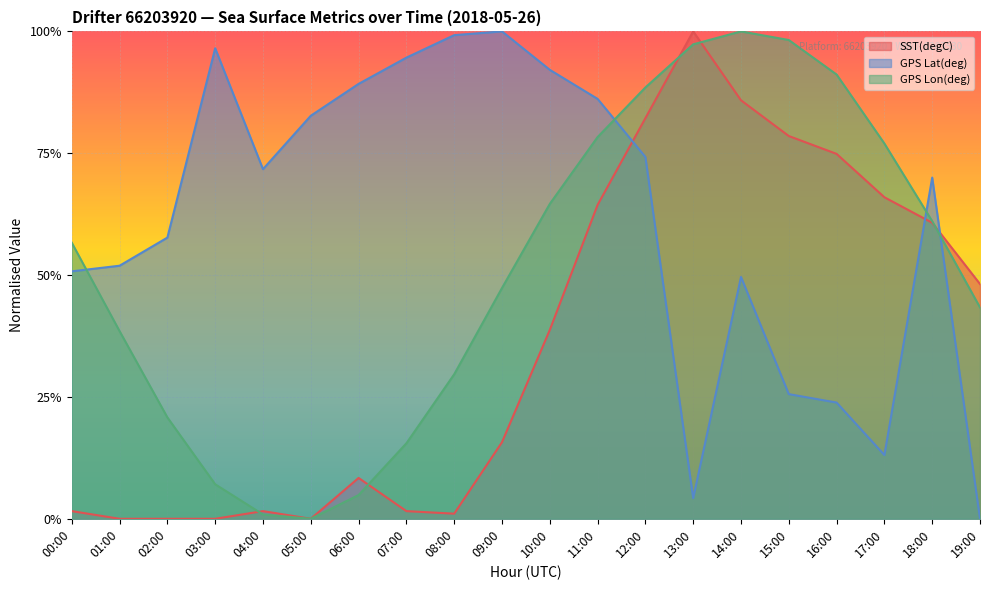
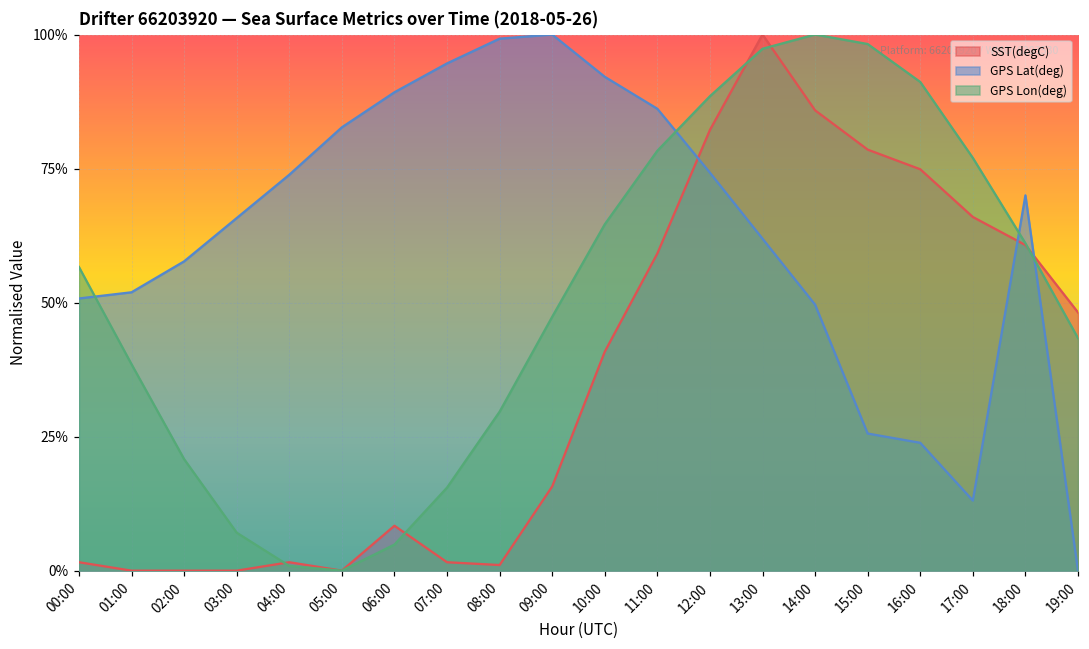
GPS Lat(deg), 03:00: 97% -> 66%
GPS Lat(deg), 04:00: 72% -> 74%
SST(degC), 10:00: 39% -> 41%
SST(degC), 11:00: 64% -> 59%
GPS Lat(deg), 13:00: 4% -> 62%
